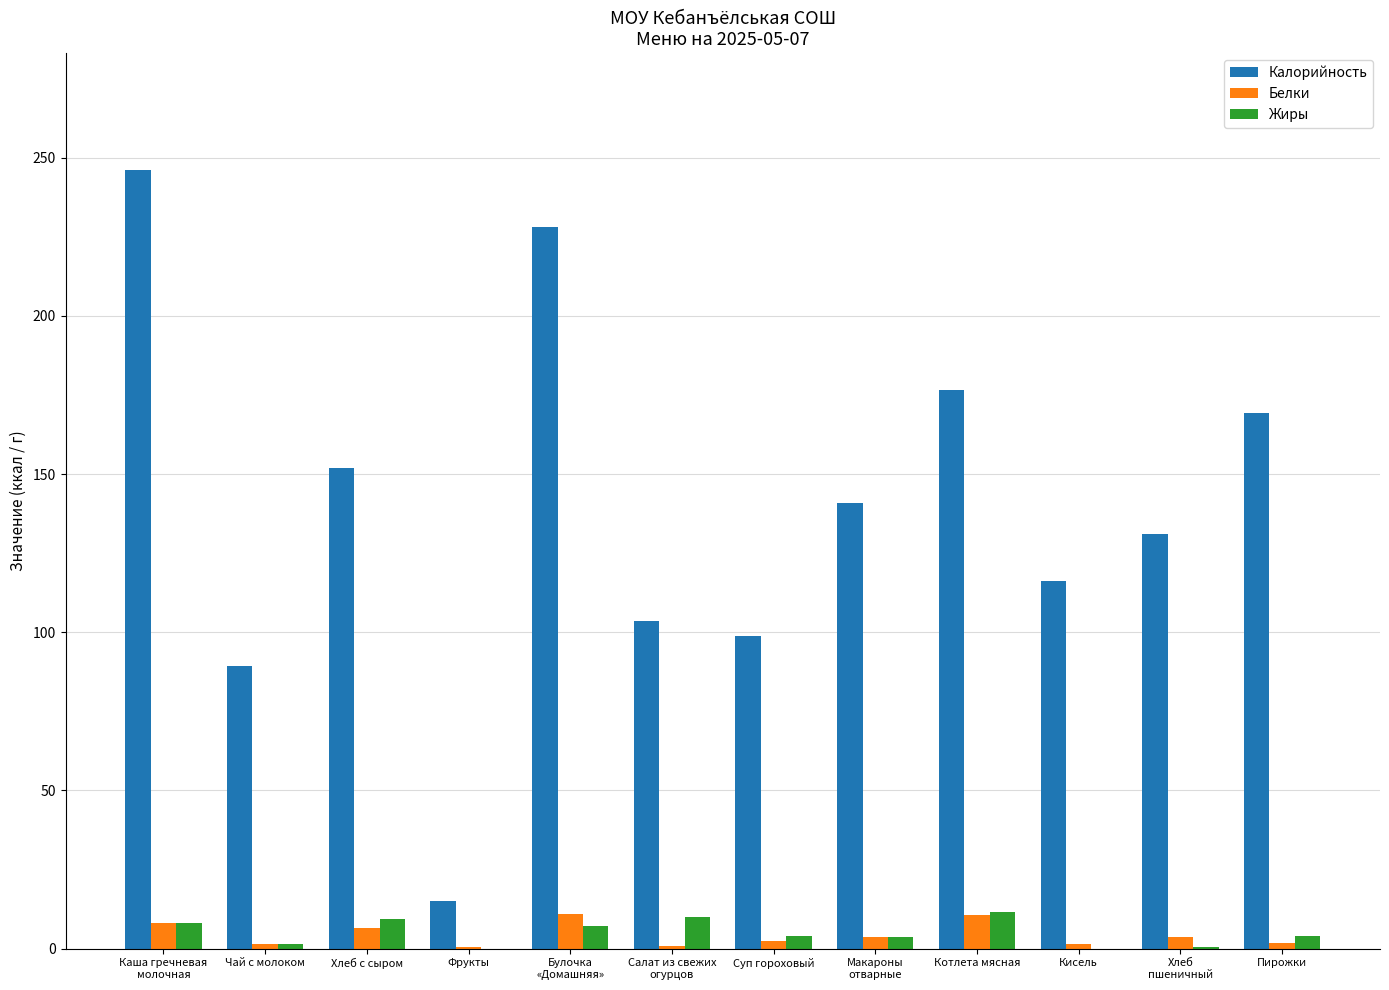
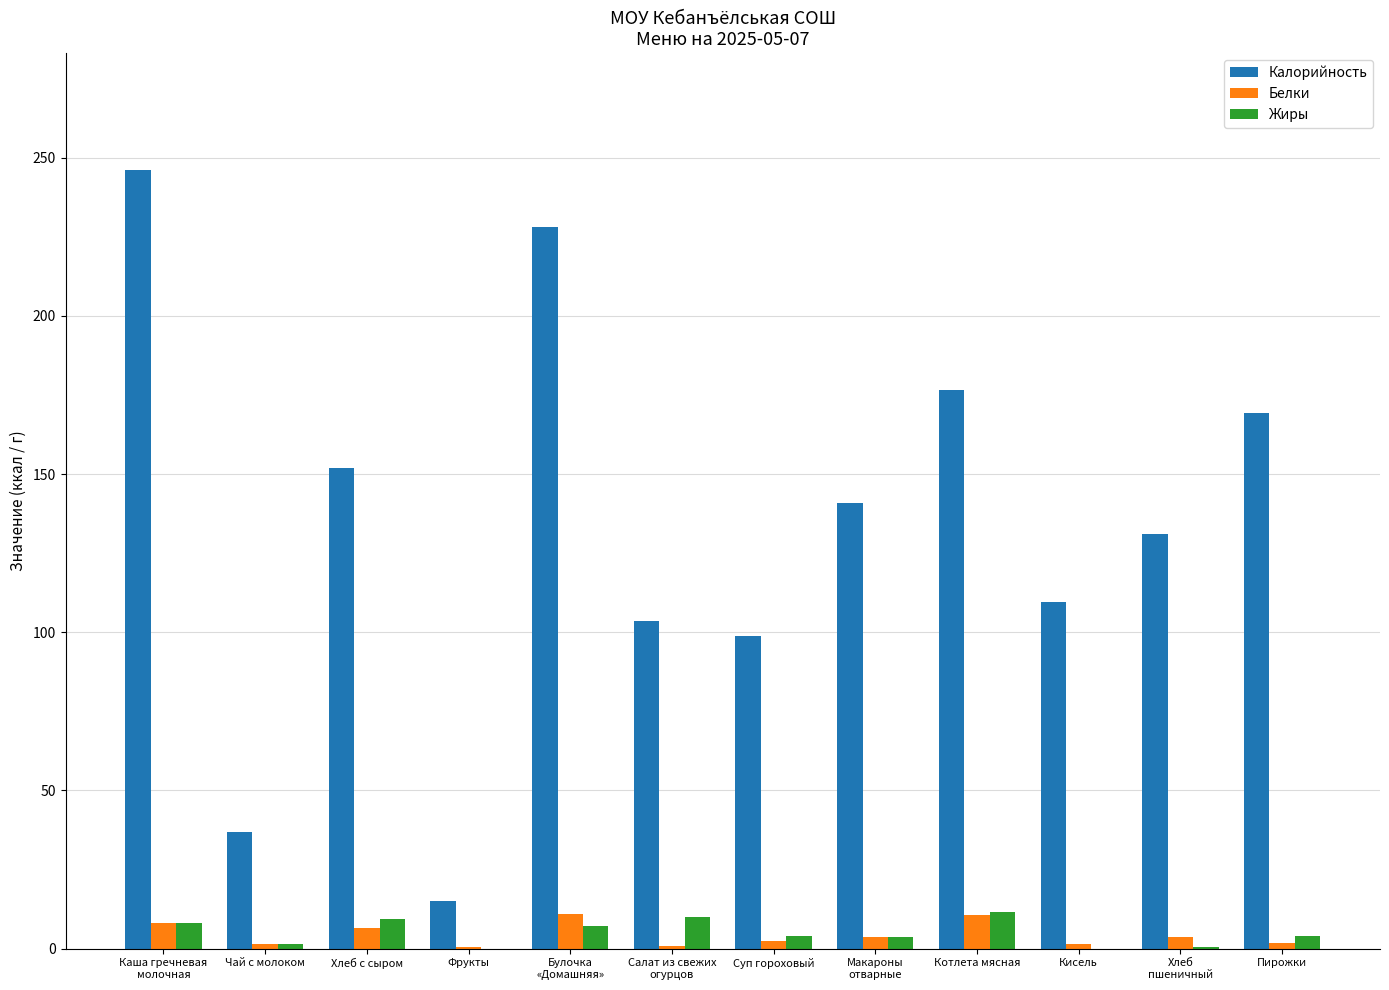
Калорийность, Чай с молоком: 89 -> 37
Калорийность, Кисель: 116 -> 110
